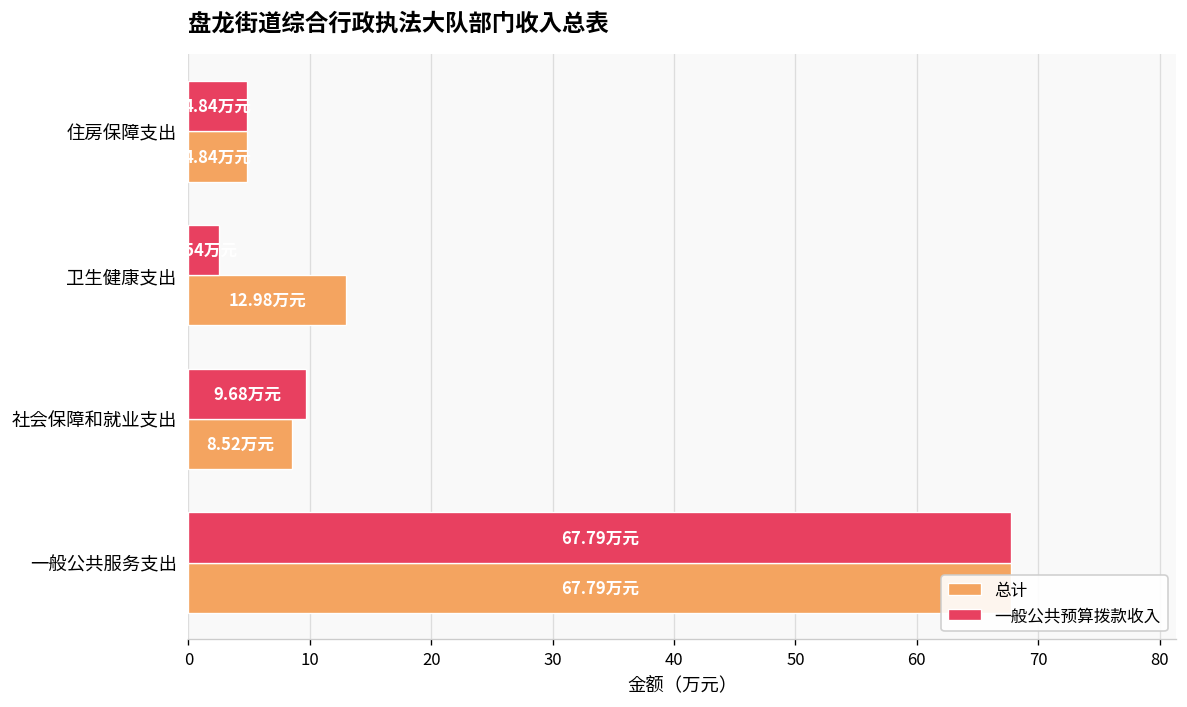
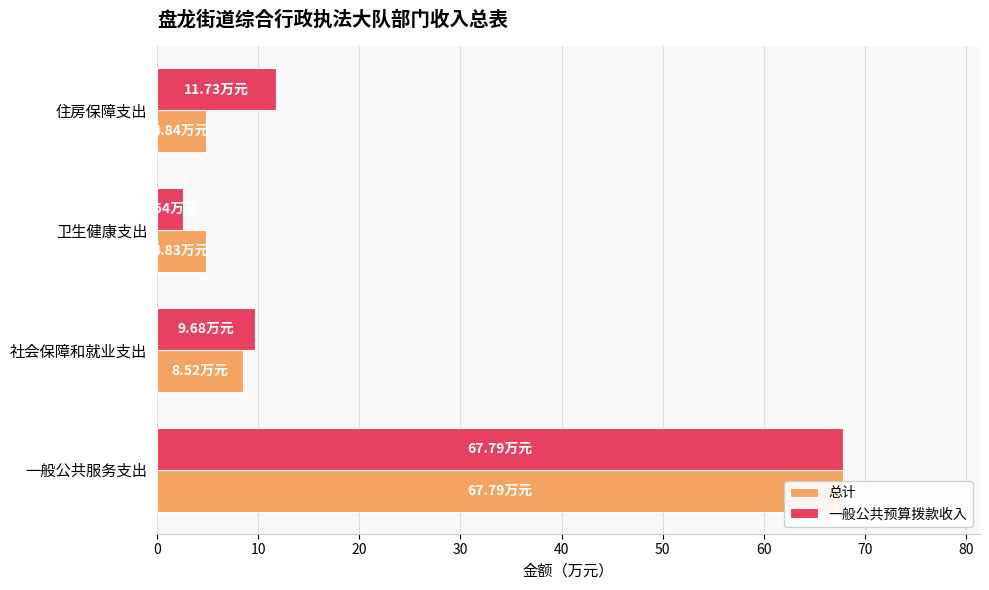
一般公共预算拨款收入, 住房保障支出: 4.84 -> 11.73
总计, 卫生健康支出: 12.98 -> 4.83
